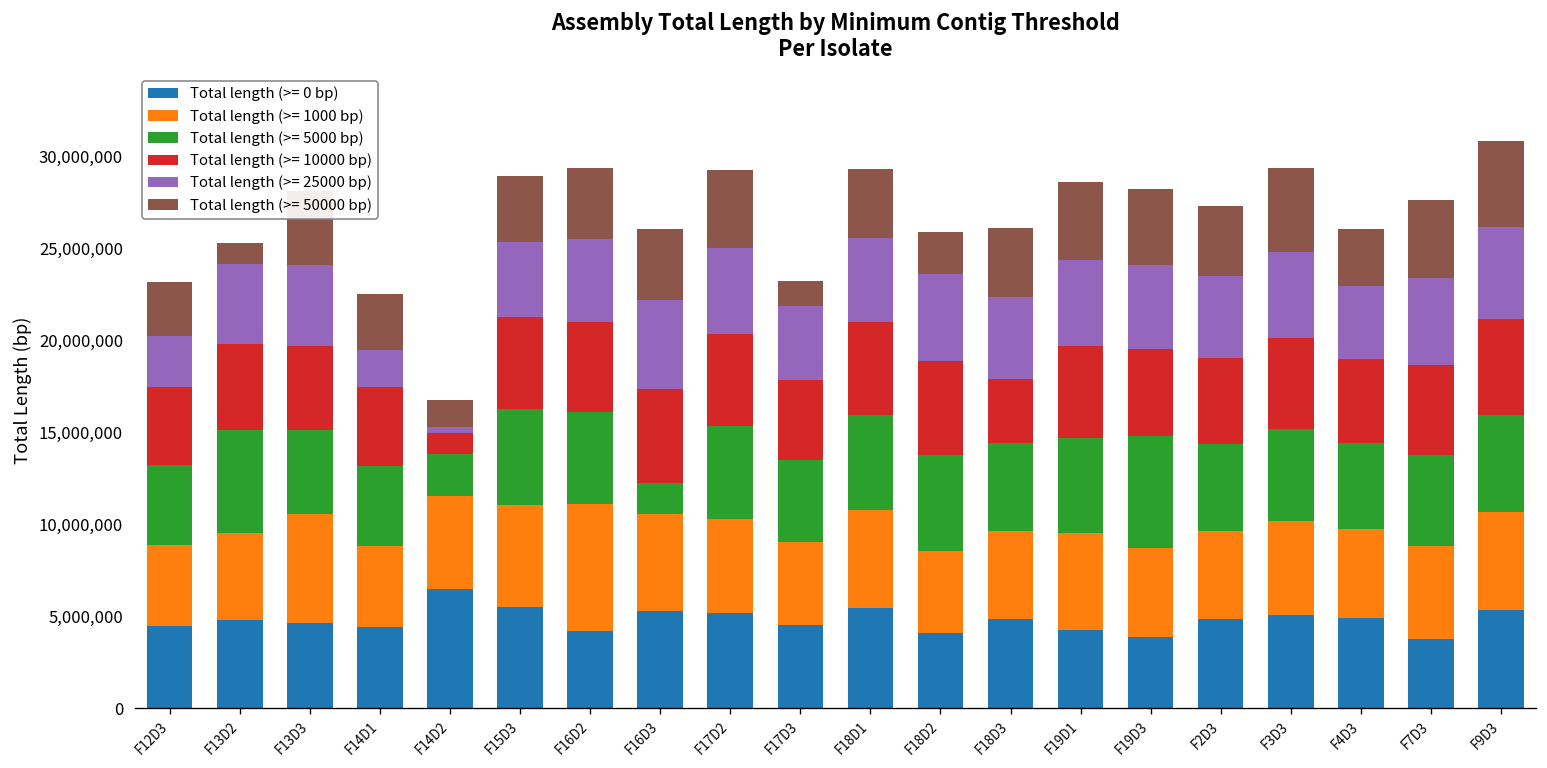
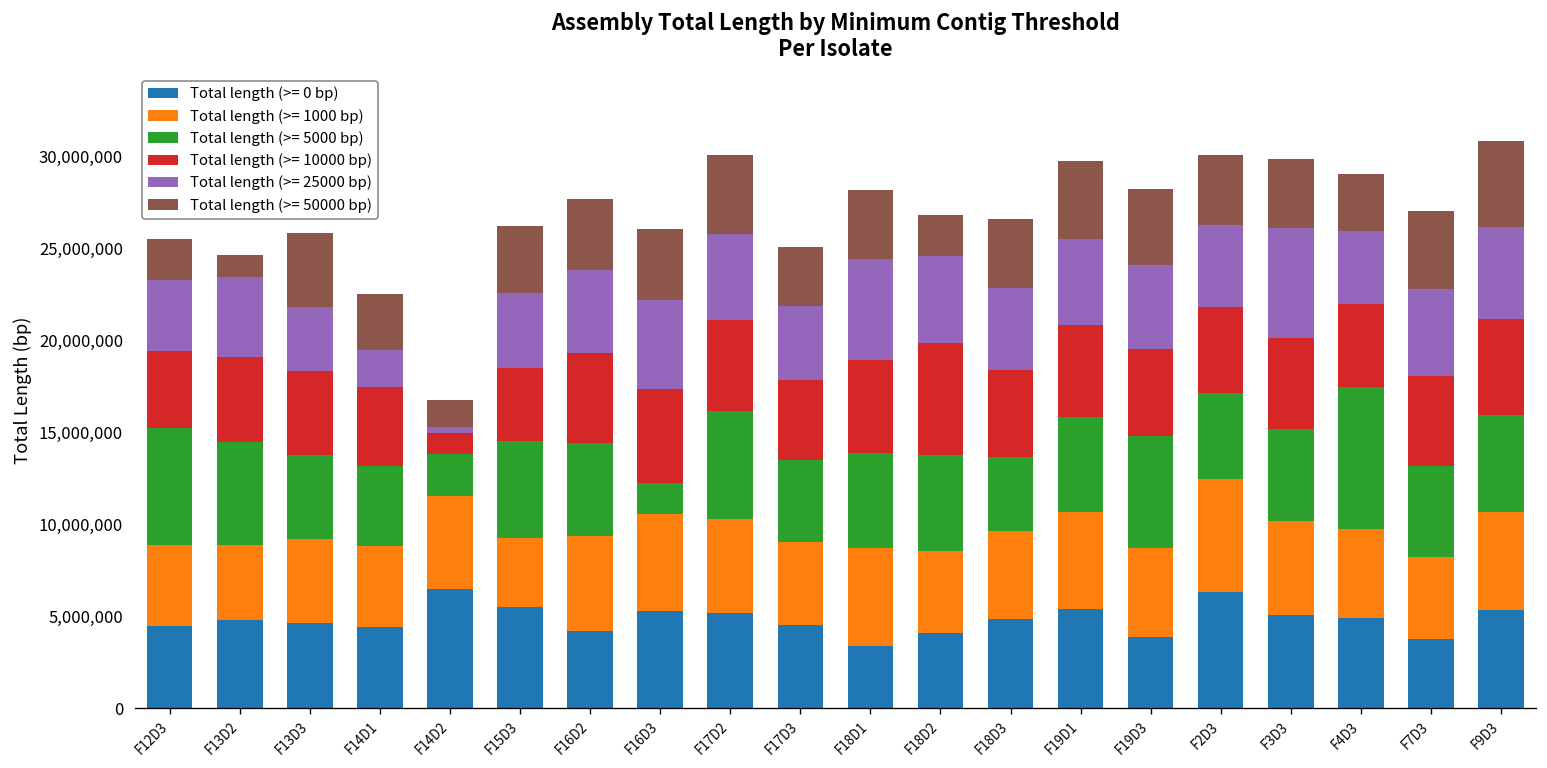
Total length (>= 5000 bp), F12D3: 4,300,000 -> 6,300,000
Total length (>= 25000 bp), F12D3: 2,800,000 -> 3,900,000
Total length (>= 50000 bp), F12D3: 2,900,000 -> 2,200,000
Total length (>= 1000 bp), F13D2: 4,800,000 -> 4,100,000
Total length (>= 1000 bp), F13D3: 5,900,000 -> 4,600,000
Total length (>= 25000 bp), F13D3: 4,400,000 -> 3,500,000
Total length (>= 1000 bp), F15D3: 5,500,000 -> 3,800,000
Total length (>= 10000 bp), F15D3: 5,000,000 -> 4,000,000
Total length (>= 1000 bp), F16D2: 6,900,000 -> 5,200,000
Total length (>= 5000 bp), F17D2: 5,100,000 -> 5,900,000
Total length (>= 50000 bp), F17D3: 1,400,000 -> 3,200,000
Total length (>= 0 bp), F18D1: 5,500,000 -> 3,400,000
Total length (>= 25000 bp), F18D1: 4,600,000 -> 5,500,000
Total length (>= 10000 bp), F18D2: 5,100,000 -> 6,100,000
Total length (>= 5000 bp), F18D3: 4,800,000 -> 4,000,000
Total length (>= 10000 bp), F18D3: 3,500,000 -> 4,700,000
Total length (>= 0 bp), F19D1: 4,200,000 -> 5,400,000
Total length (>= 0 bp), F2D3: 4,800,000 -> 6,300,000
Total length (>= 1000 bp), F2D3: 4,800,000 -> 6,100,000
Total length (>= 25000 bp), F3D3: 4,700,000 -> 6,000,000
Total length (>= 50000 bp), F3D3: 4,500,000 -> 3,800,000
Total length (>= 5000 bp), F4D3: 4,700,000 -> 7,700,000
Total length (>= 1000 bp), F7D3: 5,000,000 -> 4,400,000
